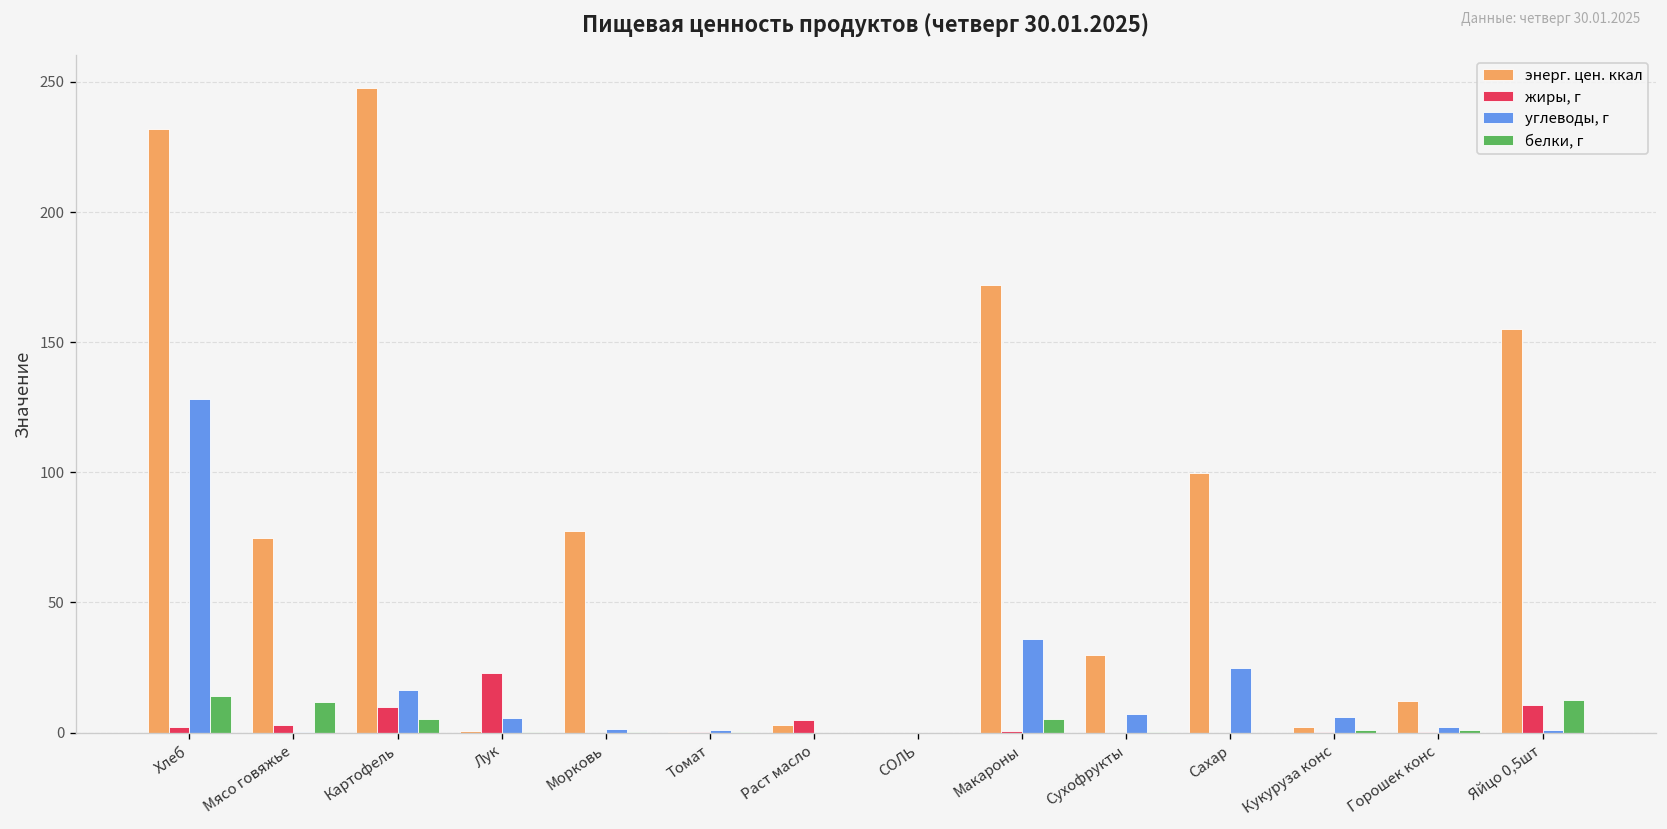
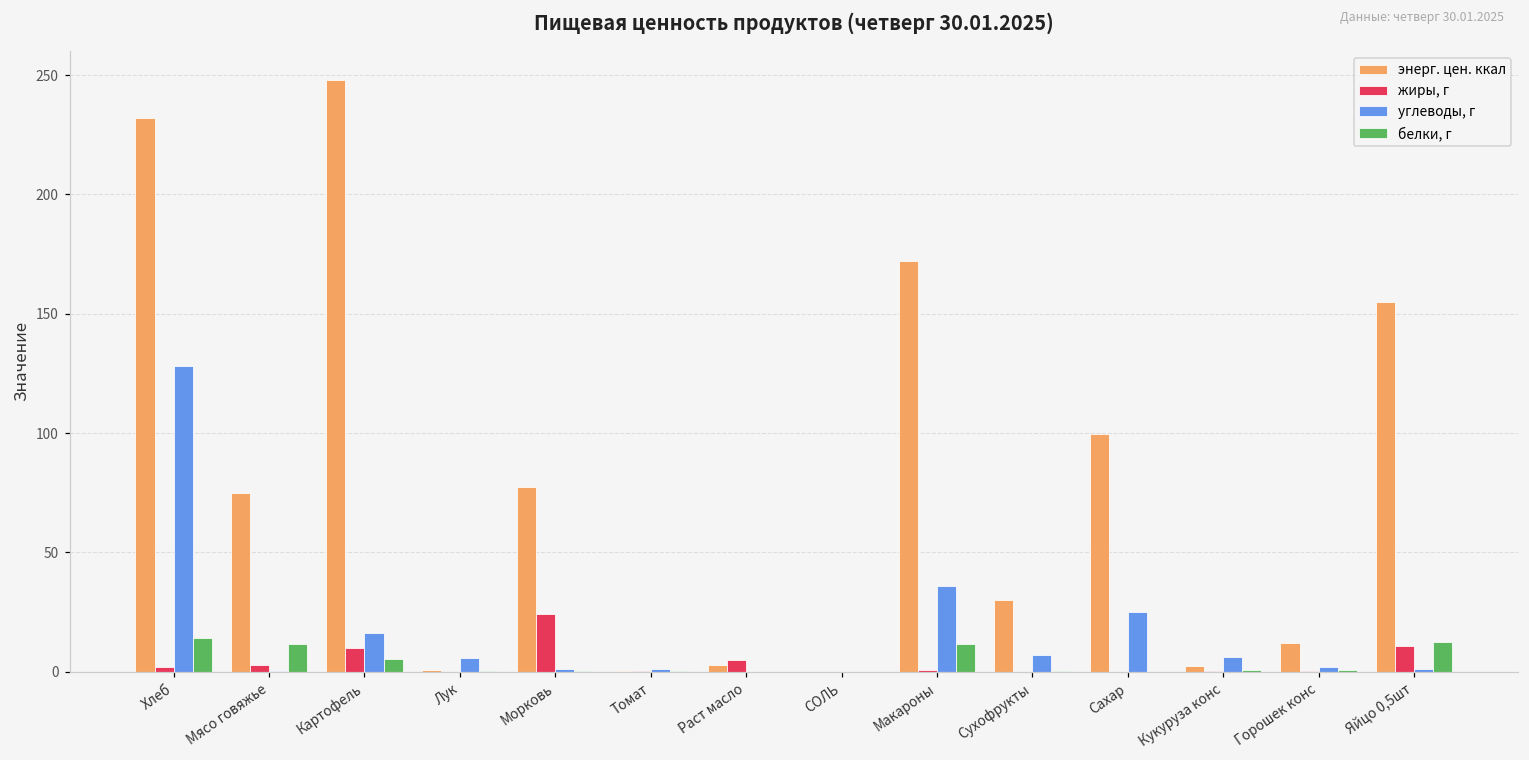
жиры, г, Лук: 23 -> 0
жиры, г, Морковь: 0 -> 24
белки, г, Макароны: 5 -> 11
